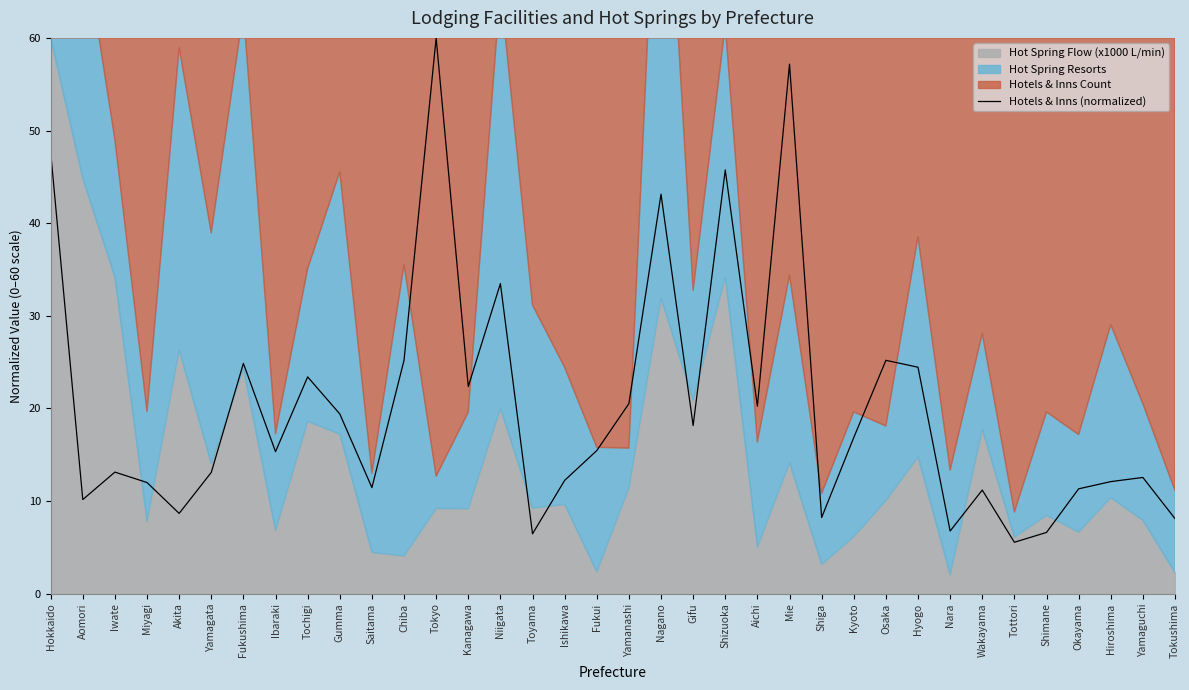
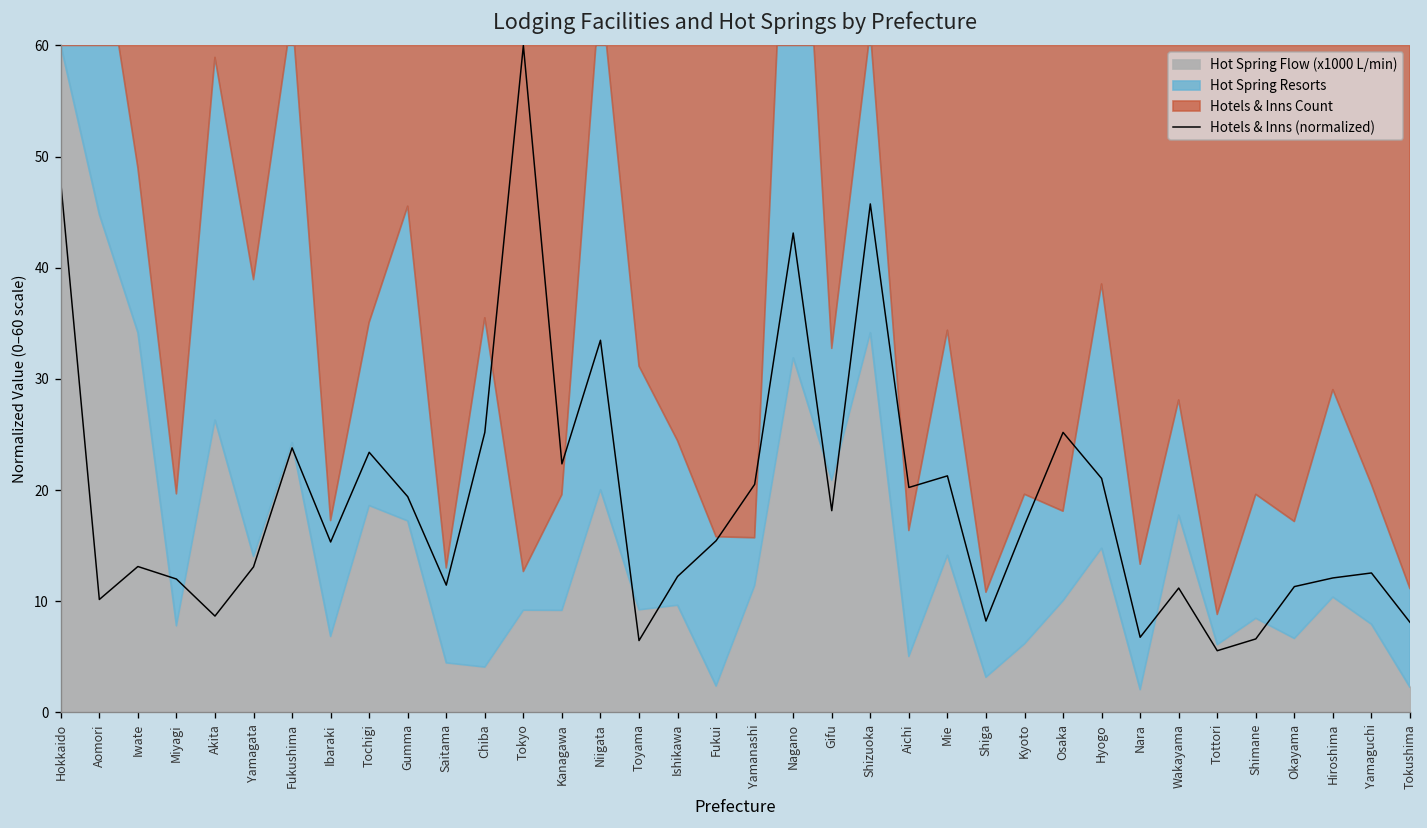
Hotels & Inns (normalized), Fukushima: 25 -> 24
Hotels & Inns (normalized), Mie: 57 -> 21
Hotels & Inns (normalized), Hyogo: 24 -> 21
